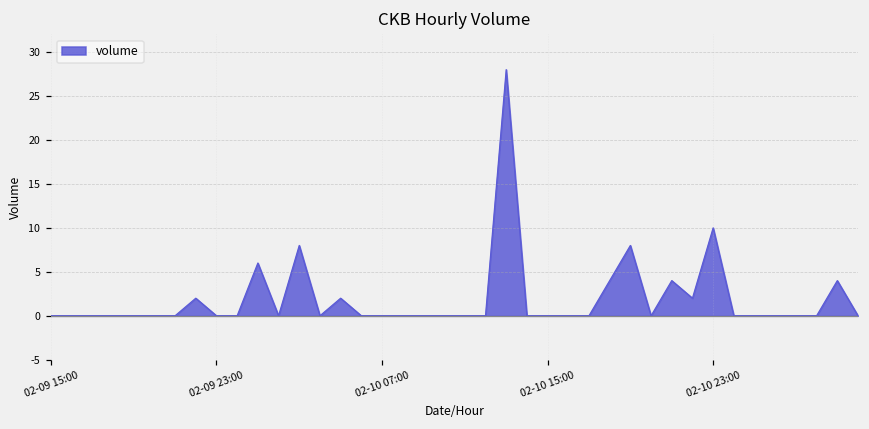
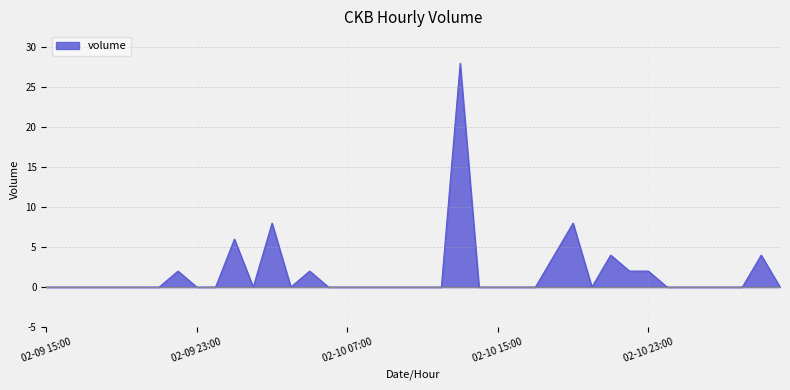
02-10 23:00: 10 -> 2
